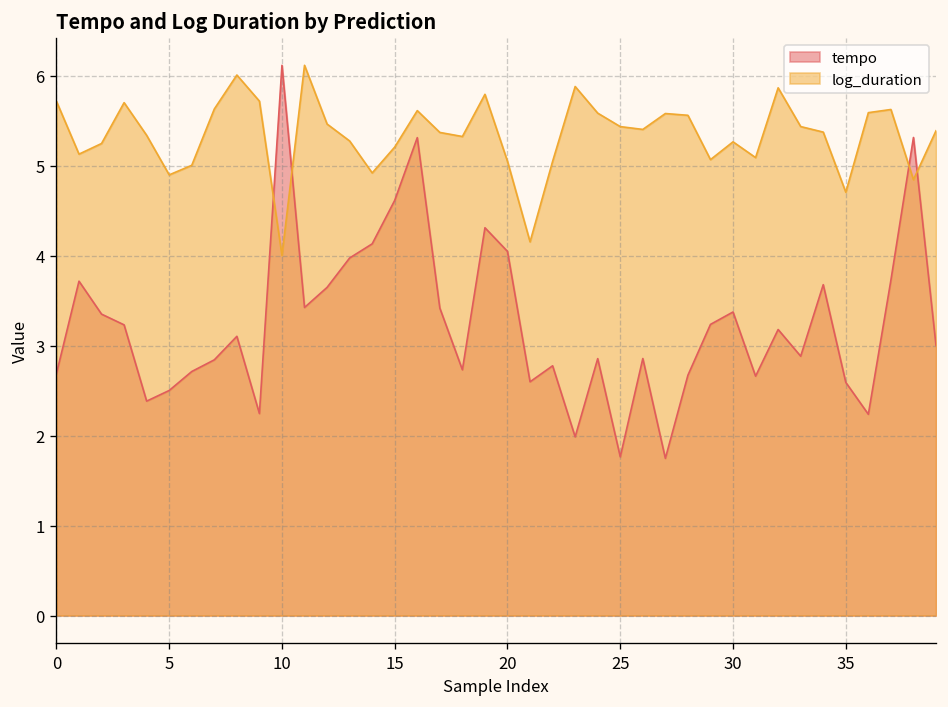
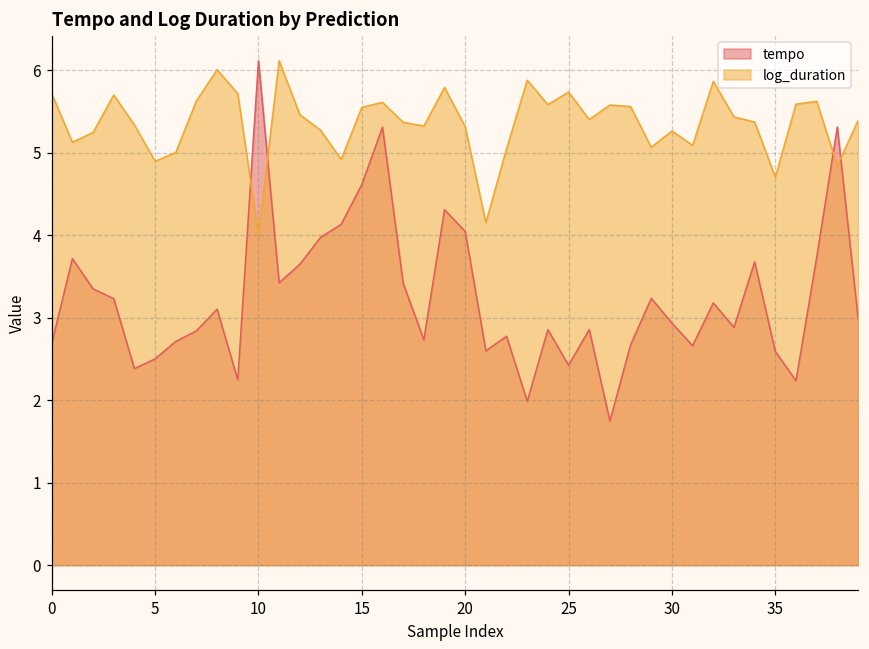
log_duration, 15: 5.2 -> 5.6
log_duration, 20: 5.0 -> 5.3
tempo, 25: 1.8 -> 2.4
log_duration, 25: 5.4 -> 5.7
tempo, 30: 3.4 -> 2.9
